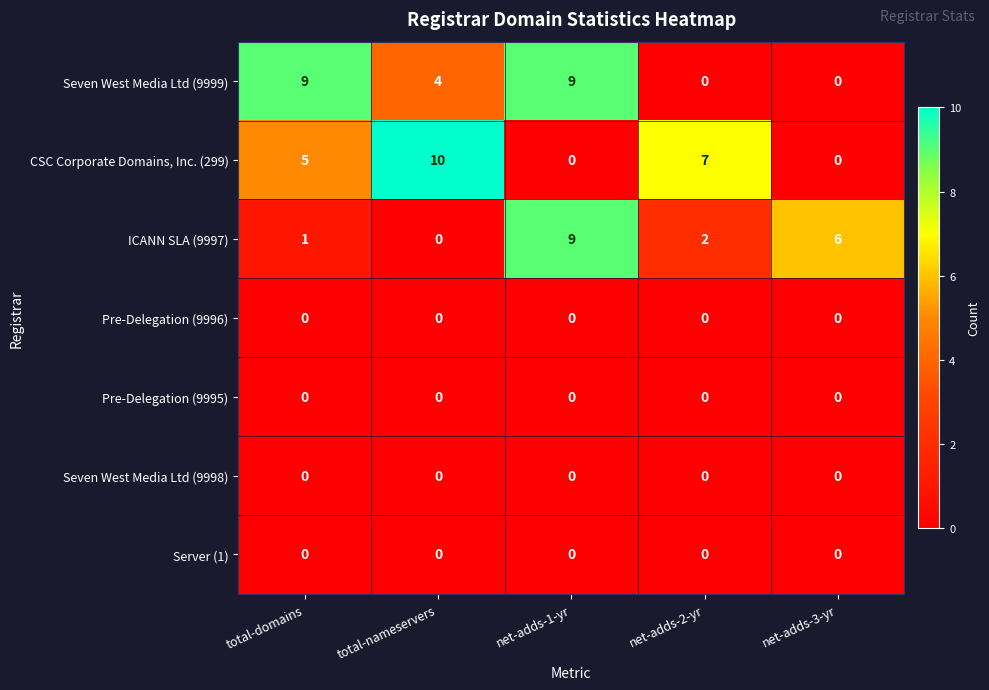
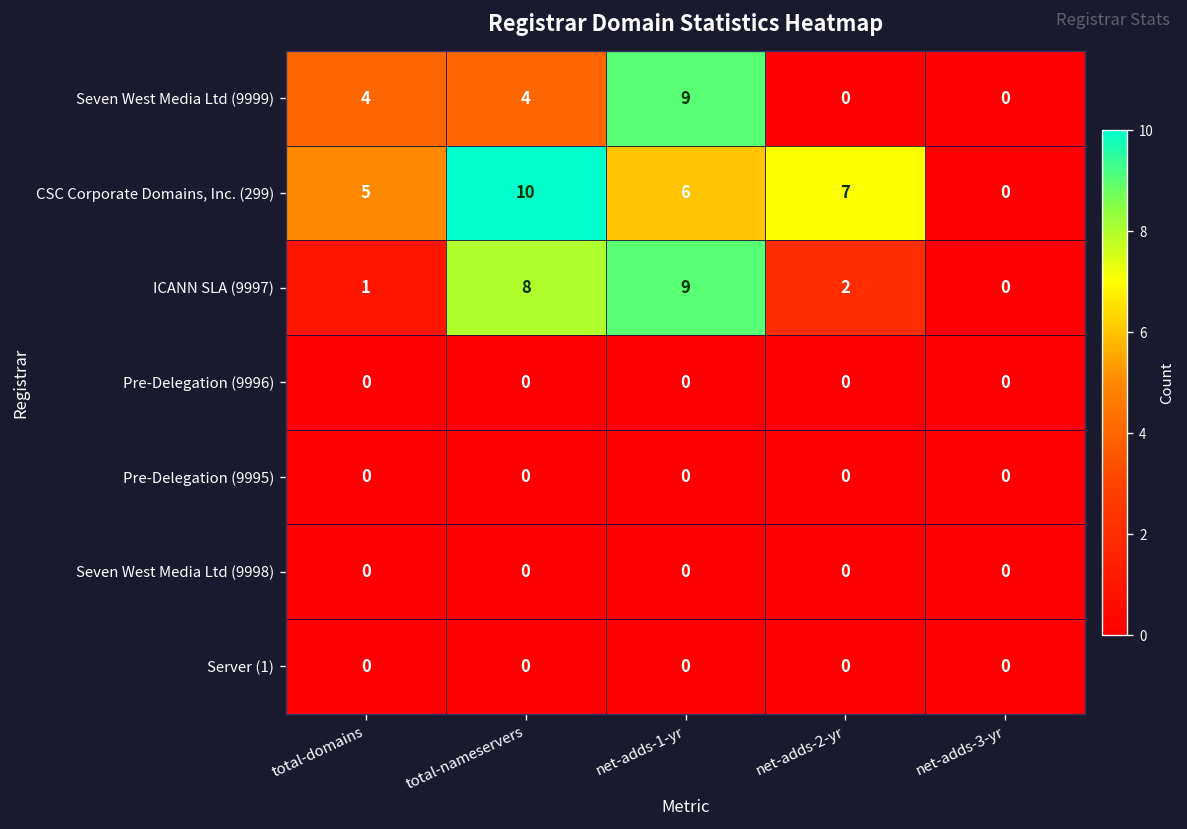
Seven West Media Ltd (9999), total-domains: 9 -> 4
CSC Corporate Domains, Inc. (299), net-adds-1-yr: 0 -> 6
ICANN SLA (9997), total-nameservers: 0 -> 8
ICANN SLA (9997), net-adds-3-yr: 6 -> 0
